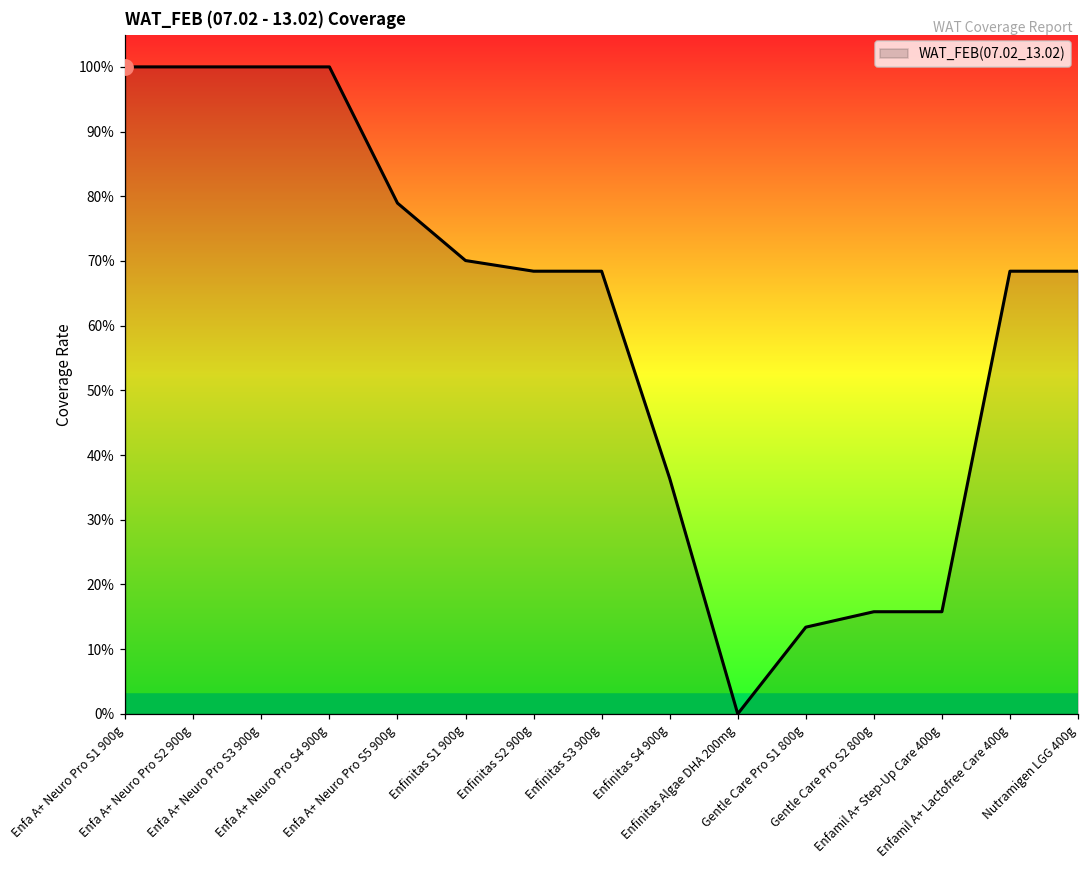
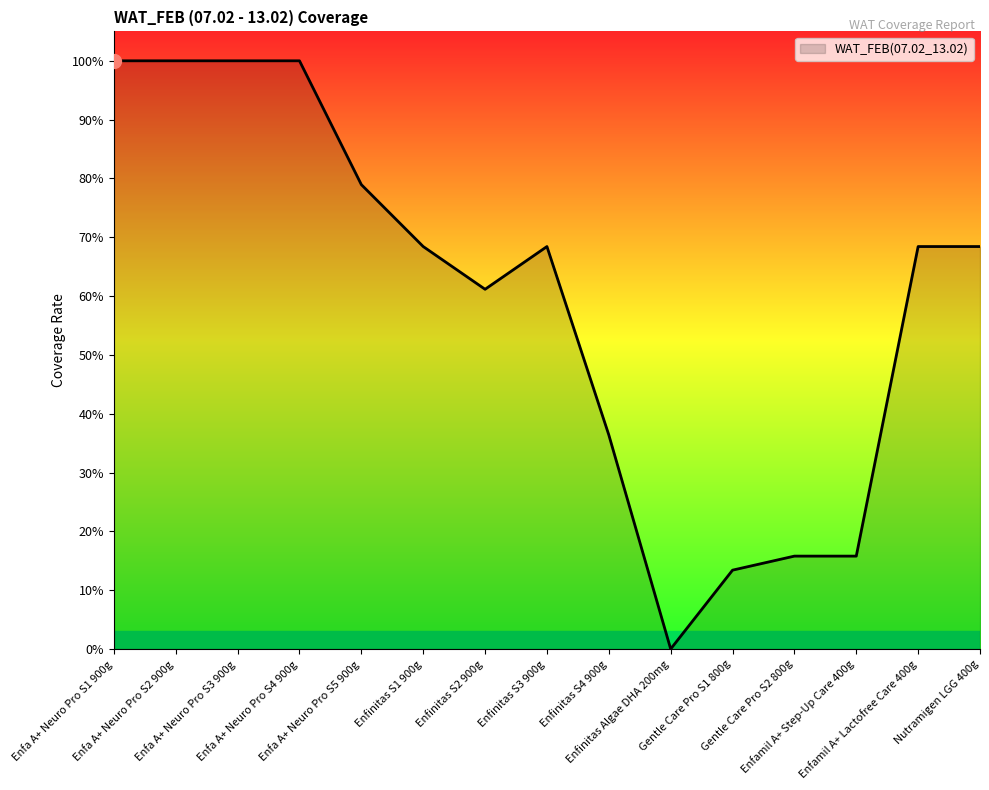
WAT_FEB(07.02_13.02), Enfinitas S1 900g: 70% -> 68%
WAT_FEB(07.02_13.02), Enfinitas S2 900g: 68% -> 61%
